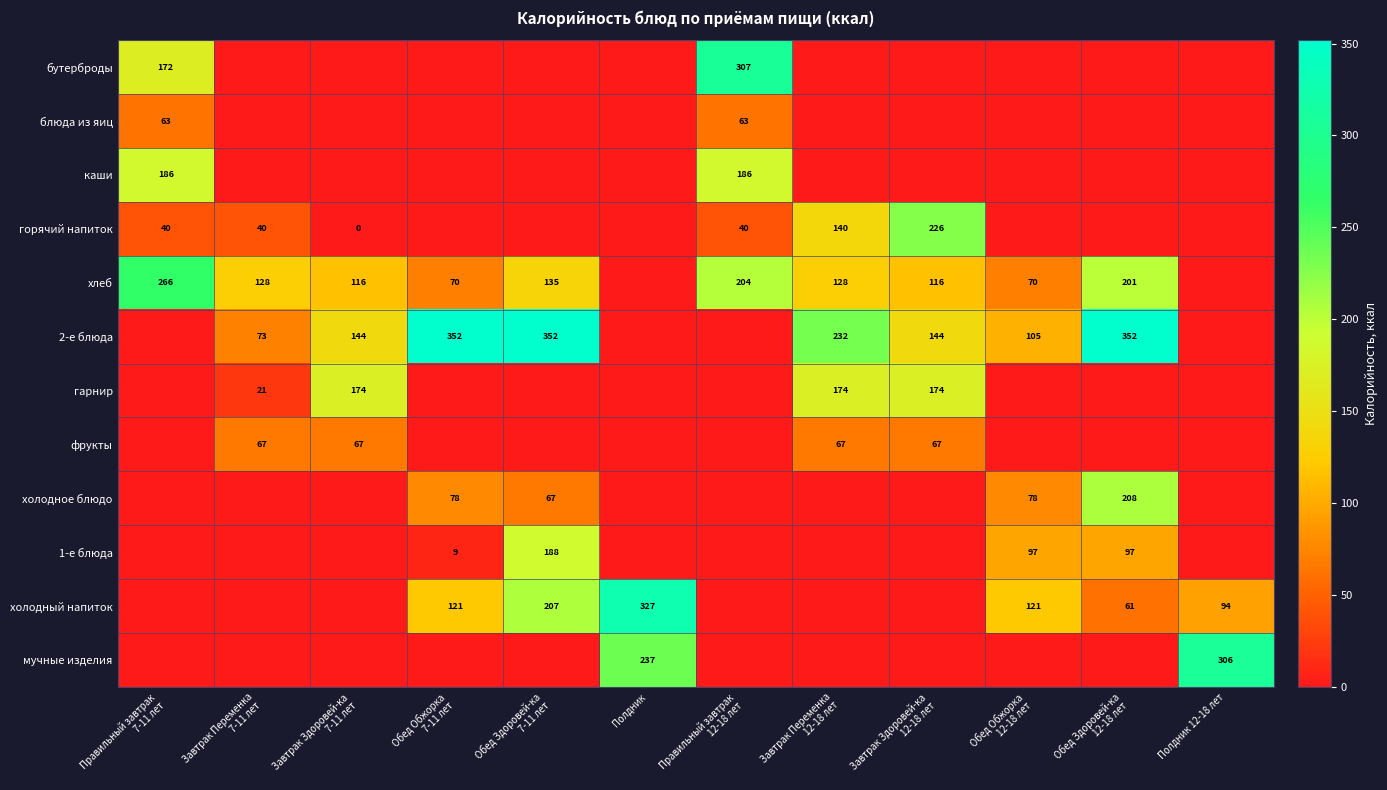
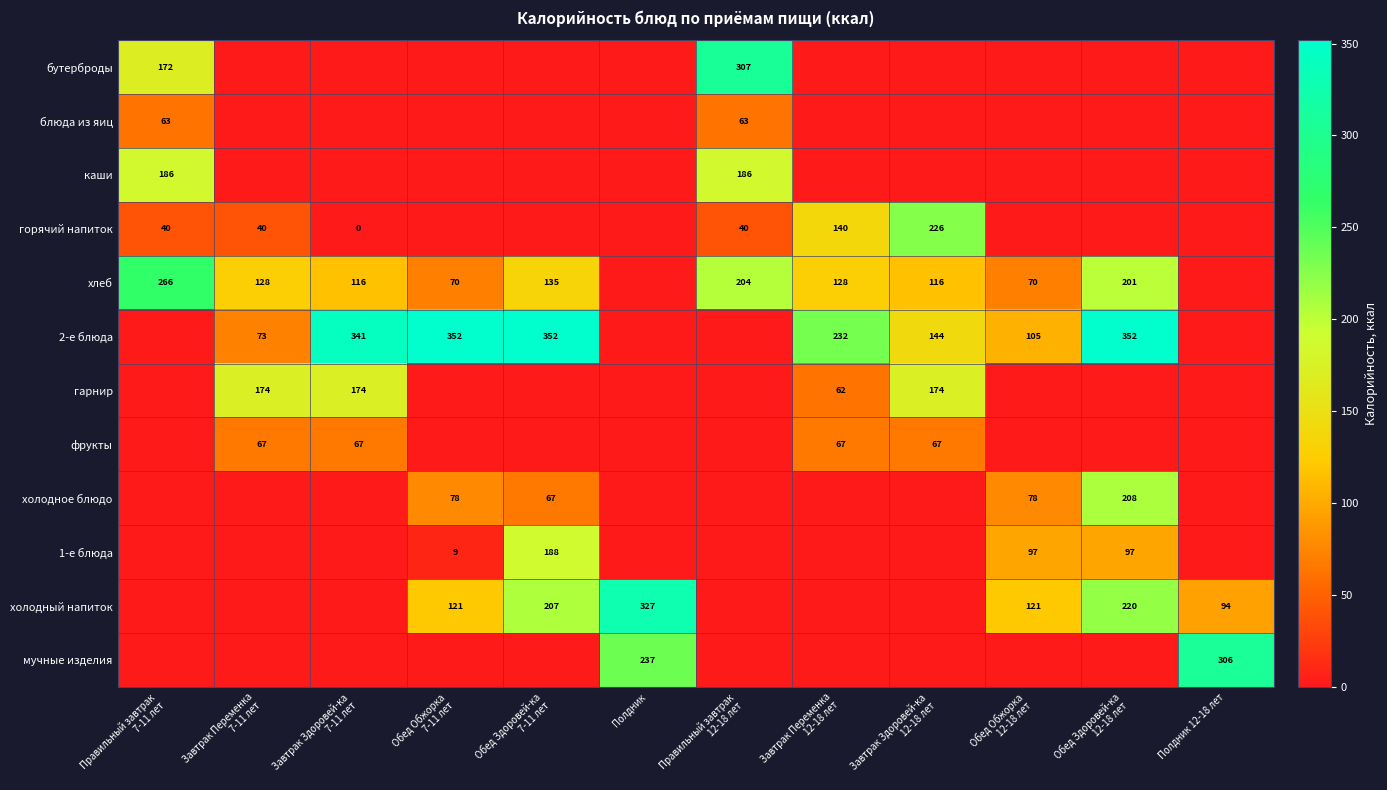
2-е блюда, Завтрак Здоровей-ка 7-11 лет: 144 -> 341
гарнир, Завтрак Переменка 7-11 лет: 21 -> 174
гарнир, Завтрак Переменка 12-18 лет: 174 -> 62
холодный напиток, Обед Здоровей-ка 12-18 лет: 61 -> 220
